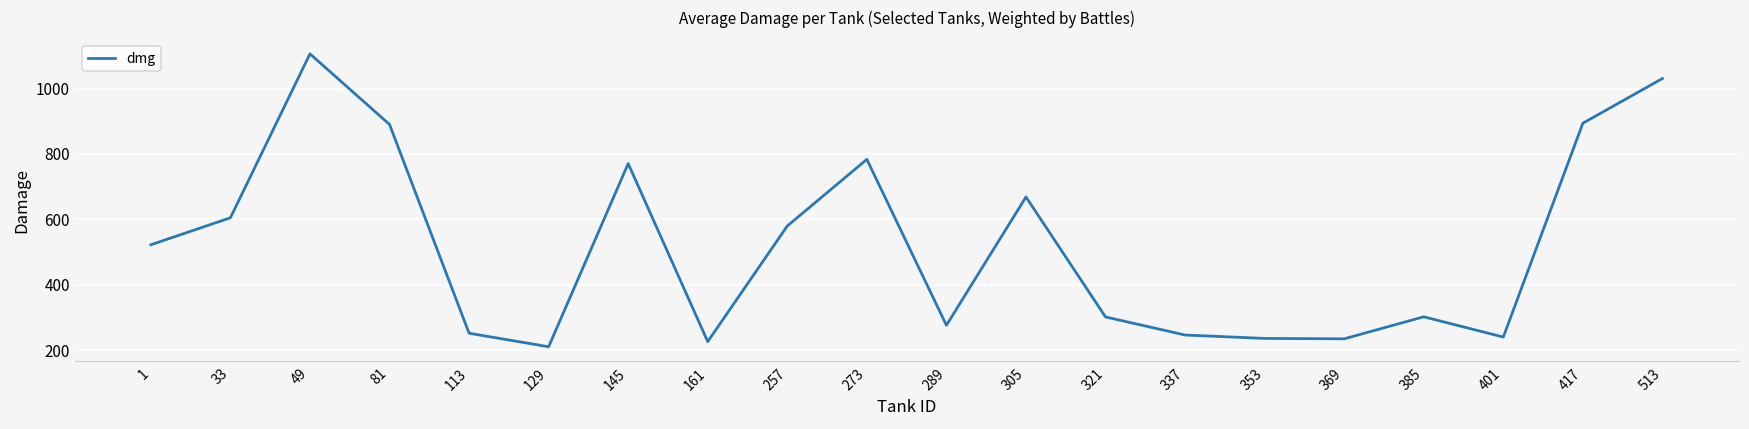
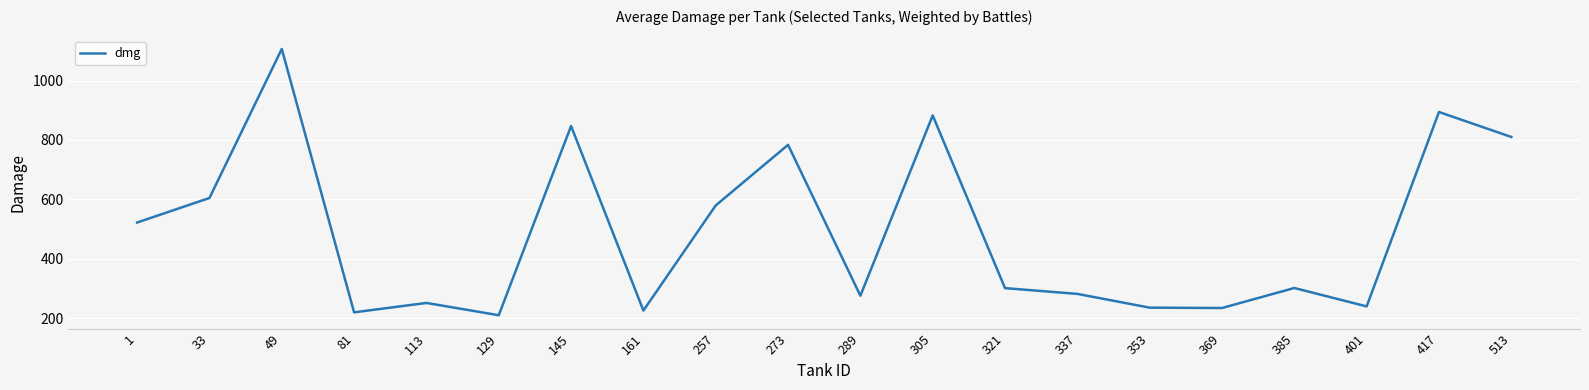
81: 890 -> 220
145: 770 -> 850
305: 670 -> 880
337: 250 -> 280
513: 1030 -> 810
